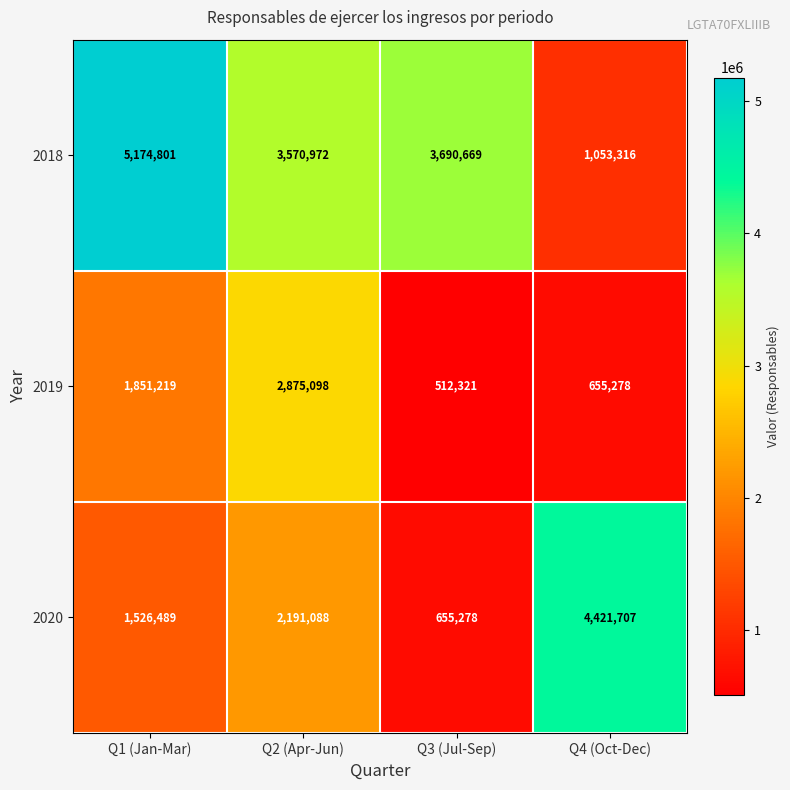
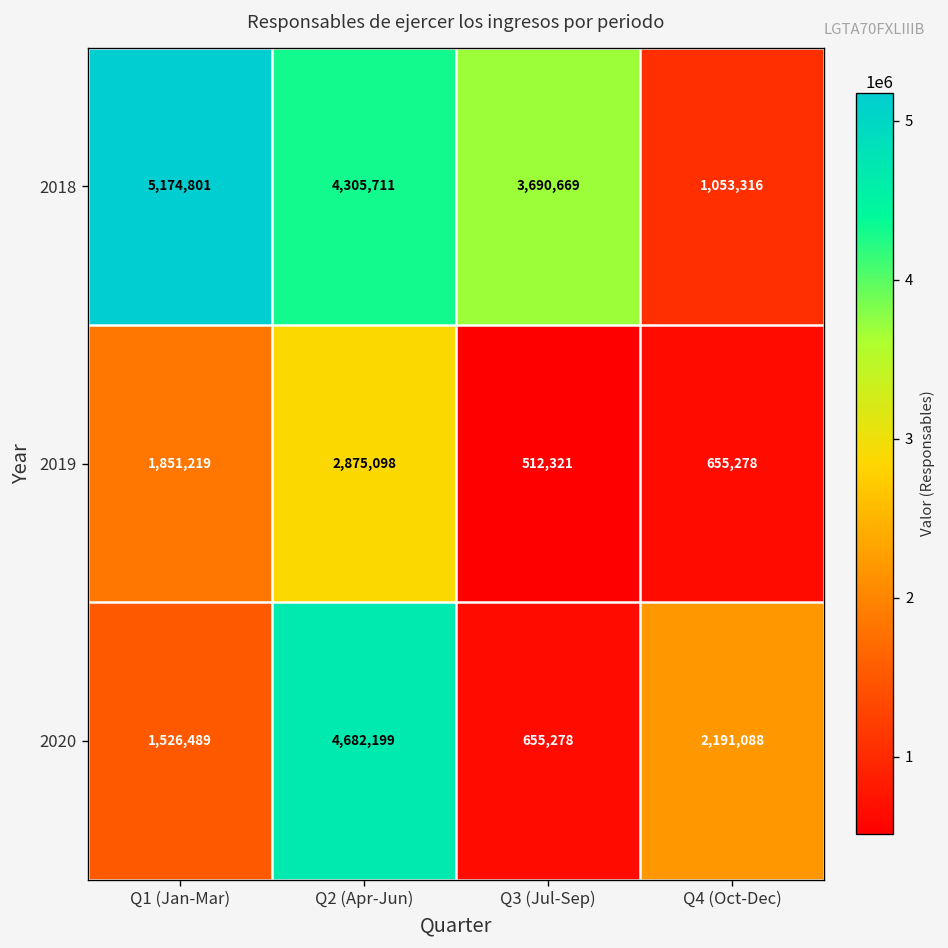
2018, Q2 (Apr-Jun): 3,570,972 -> 4,305,711
2020, Q2 (Apr-Jun): 2,191,088 -> 4,682,199
2020, Q4 (Oct-Dec): 4,421,707 -> 2,191,088
